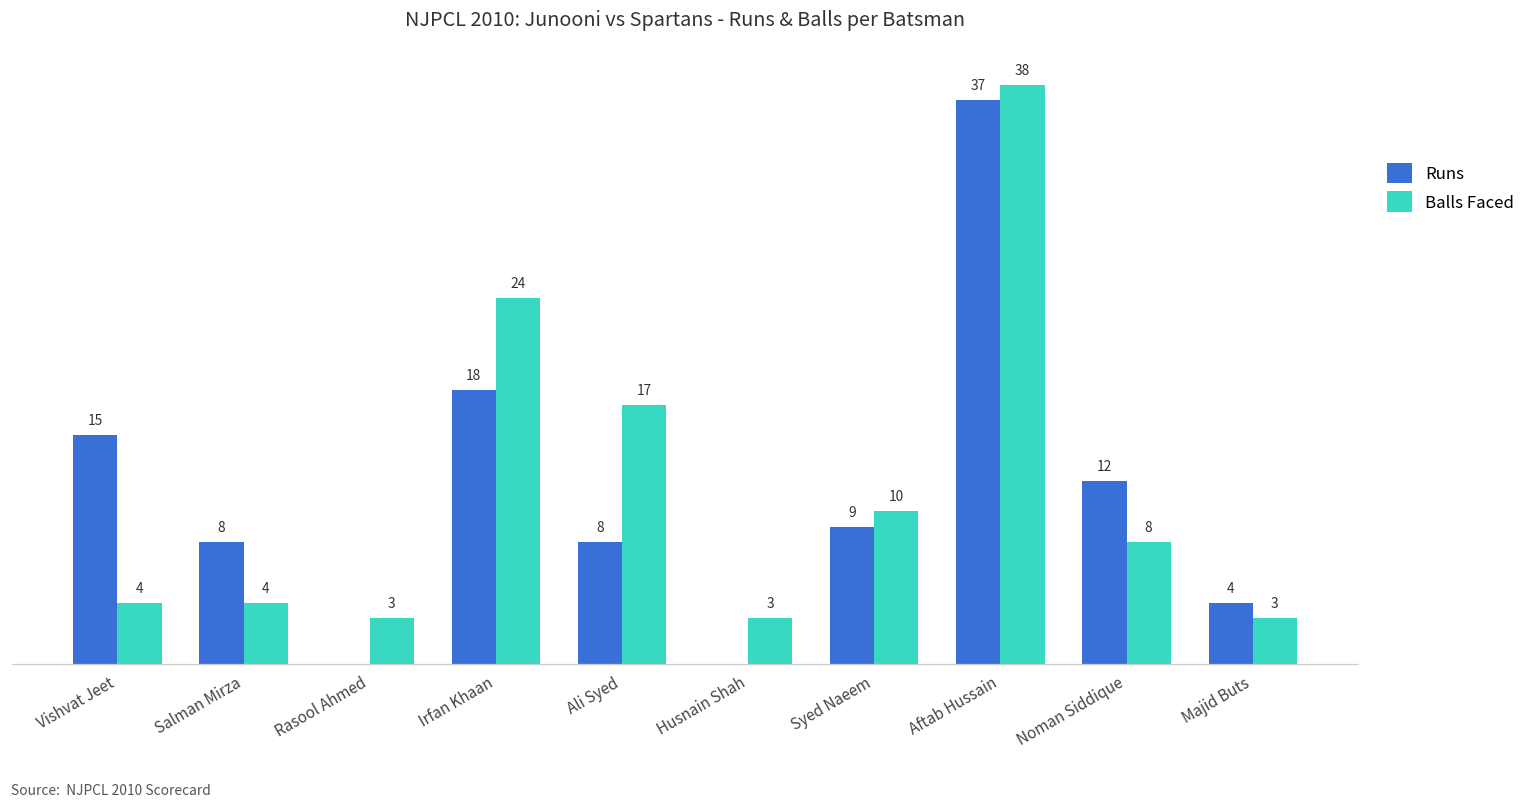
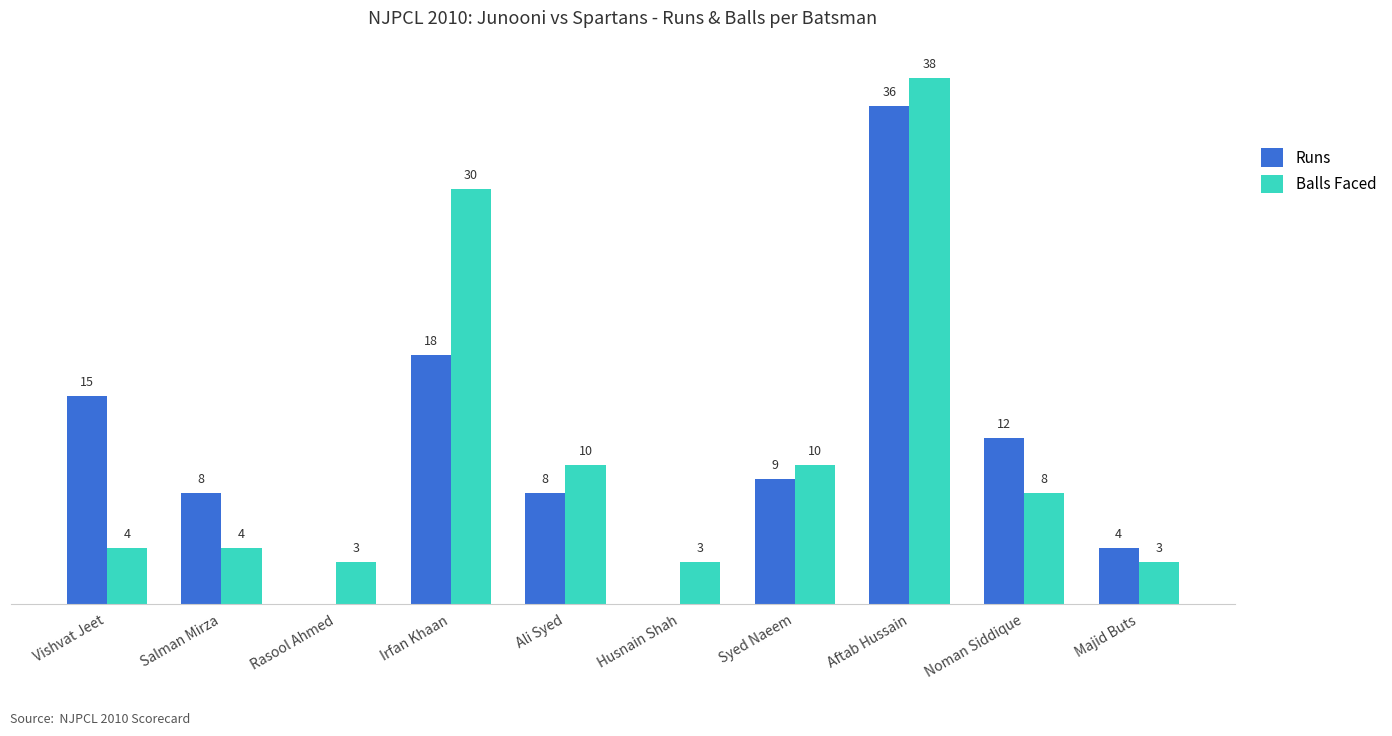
Balls Faced, Irfan Khaan: 24 -> 30
Balls Faced, Ali Syed: 17 -> 10
Runs, Aftab Hussain: 37 -> 36
